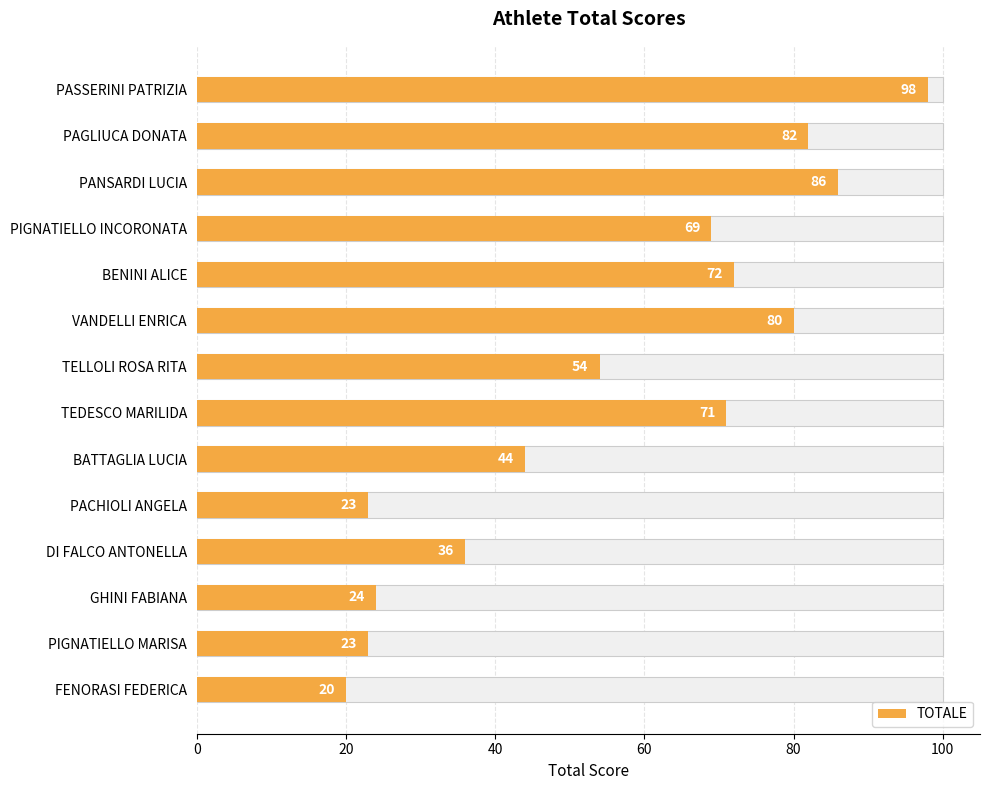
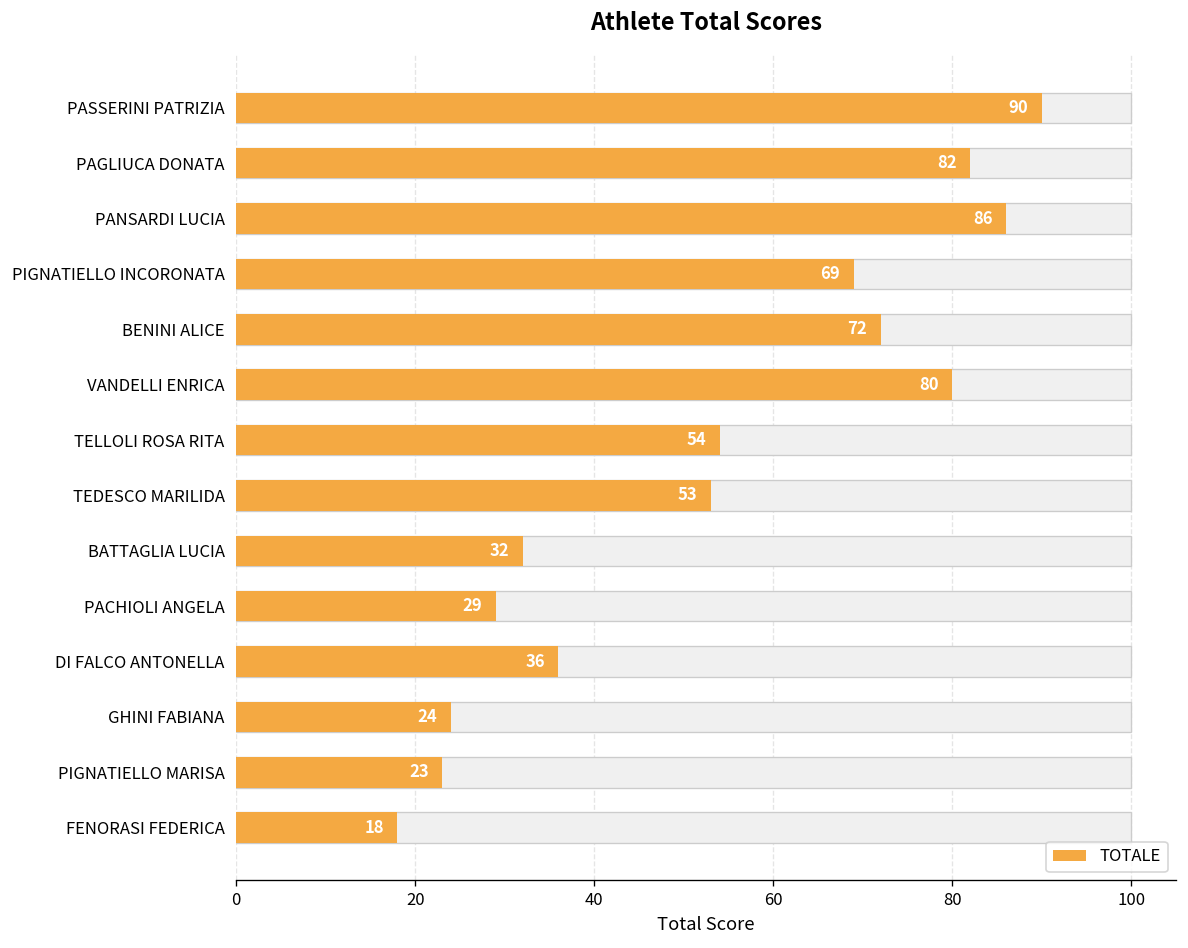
TOTALE, PASSERINI PATRIZIA: 98 -> 90
TOTALE, TEDESCO MARILIDA: 71 -> 53
TOTALE, BATTAGLIA LUCIA: 44 -> 32
TOTALE, PACHIOLI ANGELA: 23 -> 29
TOTALE, FENORASI FEDERICA: 20 -> 18
